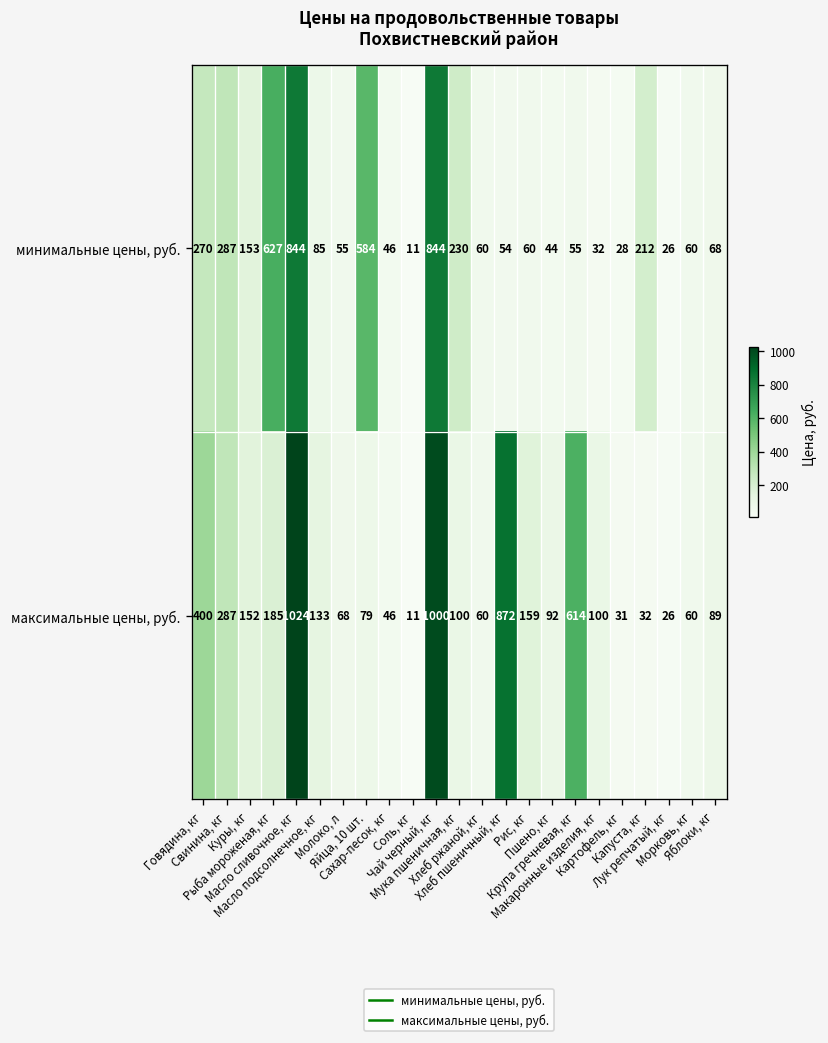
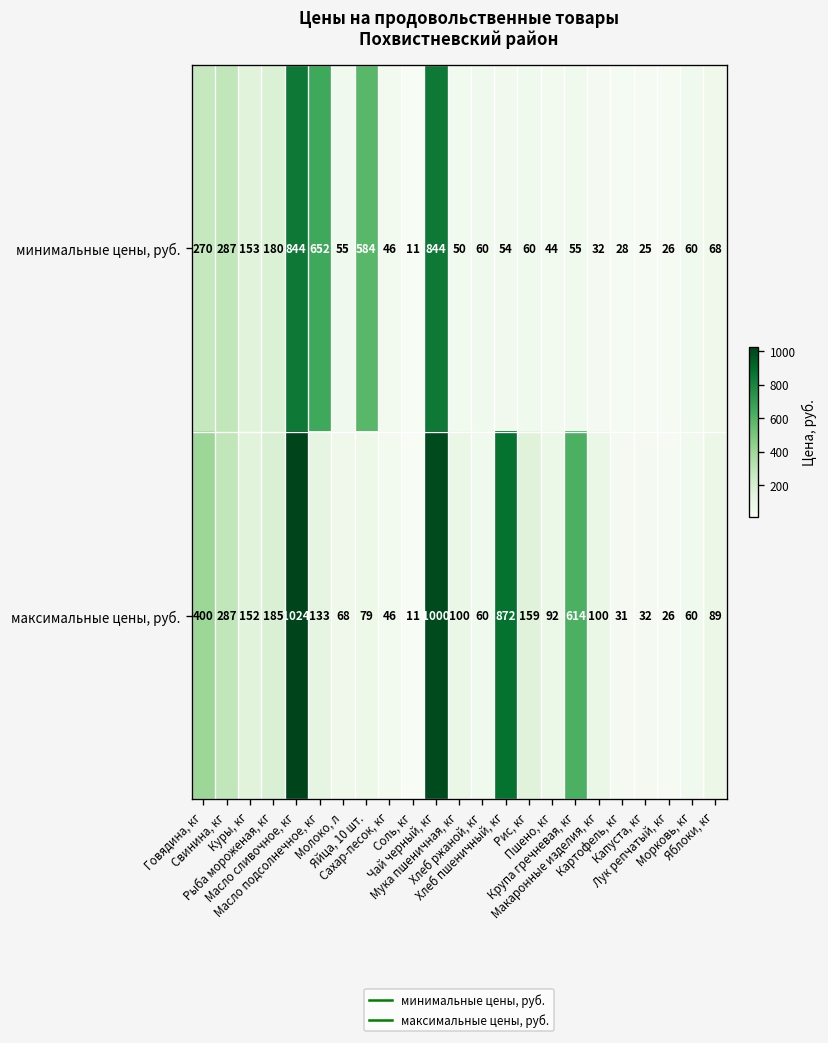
минимальные цены, руб., Рыба мороженая, кг: 627 -> 180
минимальные цены, руб., Масло подсолнечное, кг: 85 -> 652
минимальные цены, руб., Мука пшеничная, кг: 230 -> 50
минимальные цены, руб., Капуста, кг: 212 -> 25
